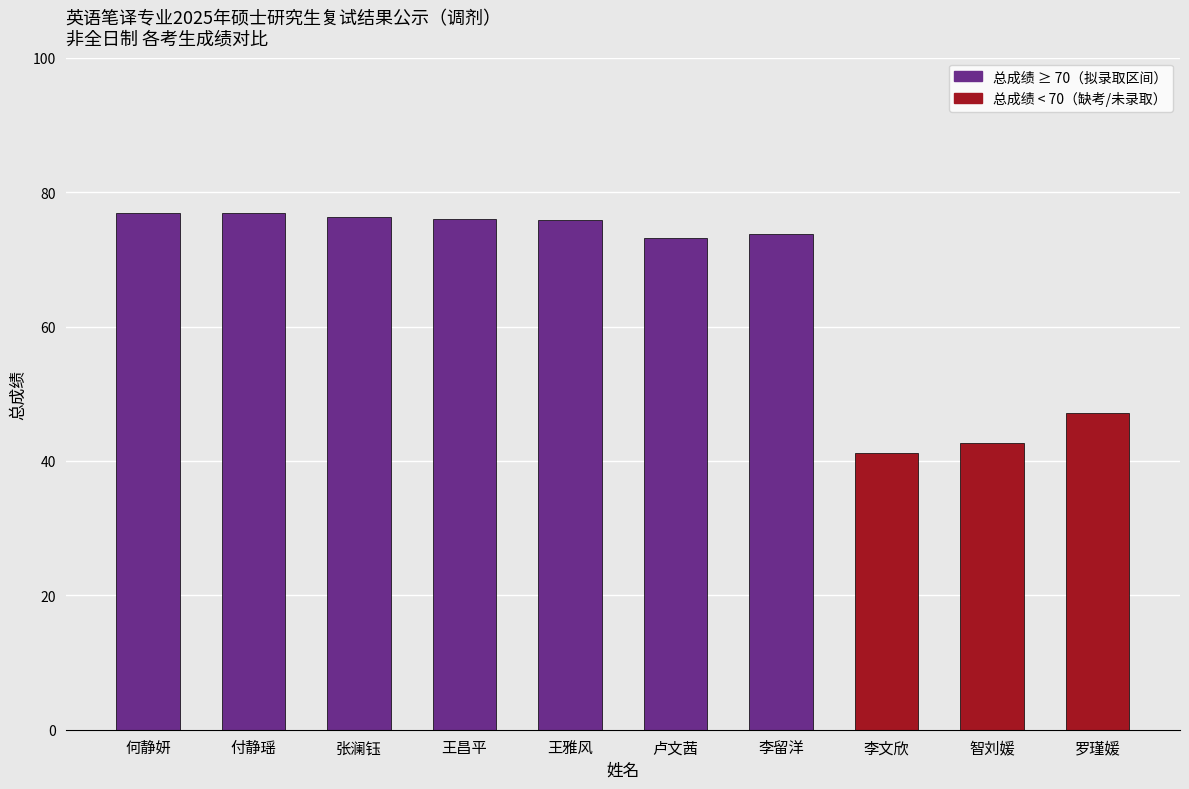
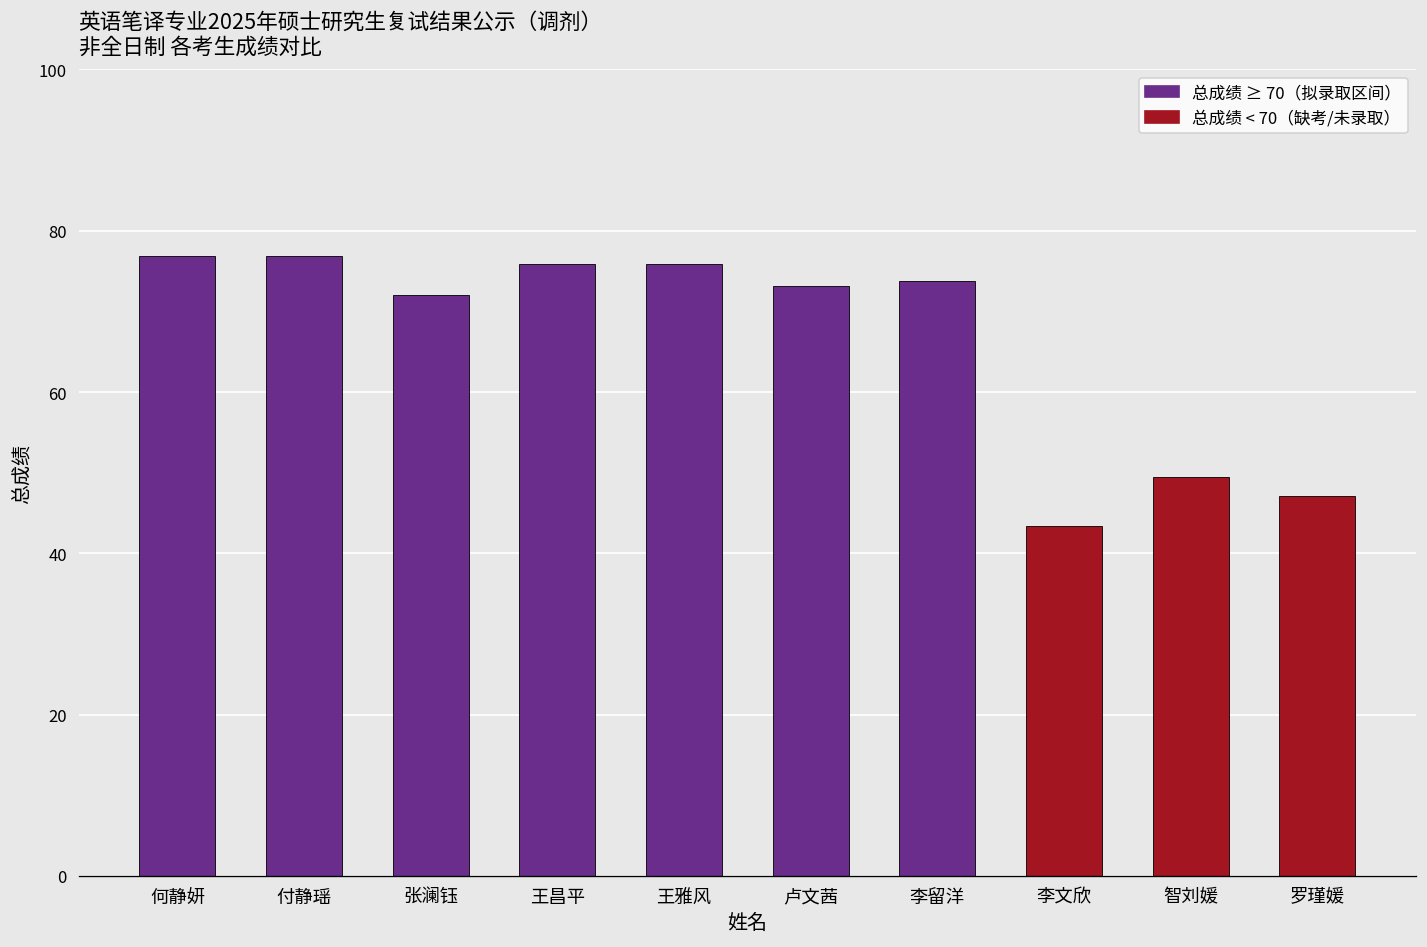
张澜钰: 76 -> 72
李文欣: 41 -> 43
智刘媛: 43 -> 49
